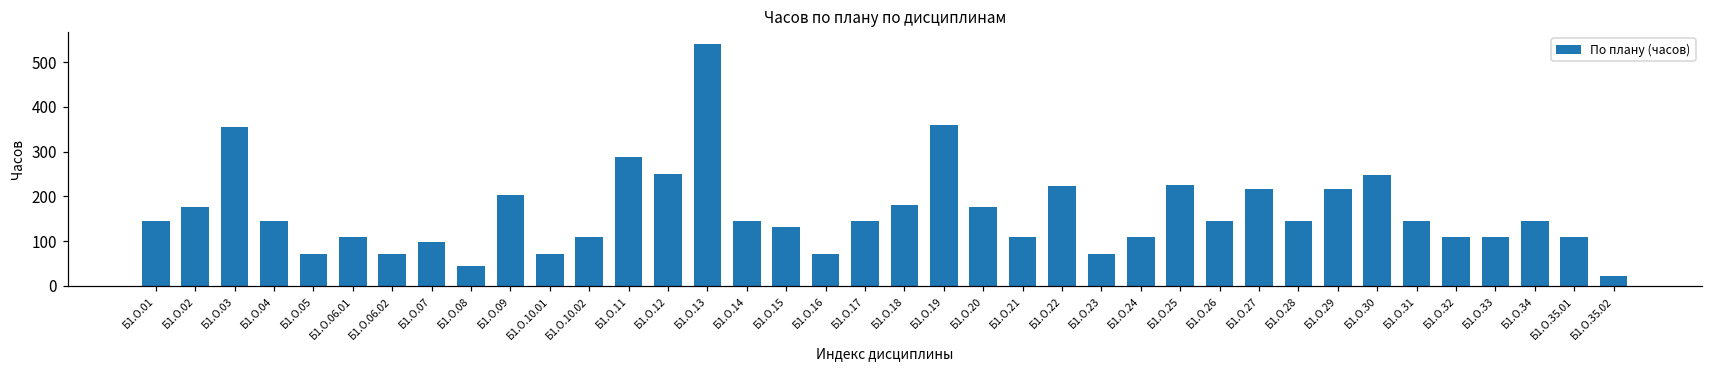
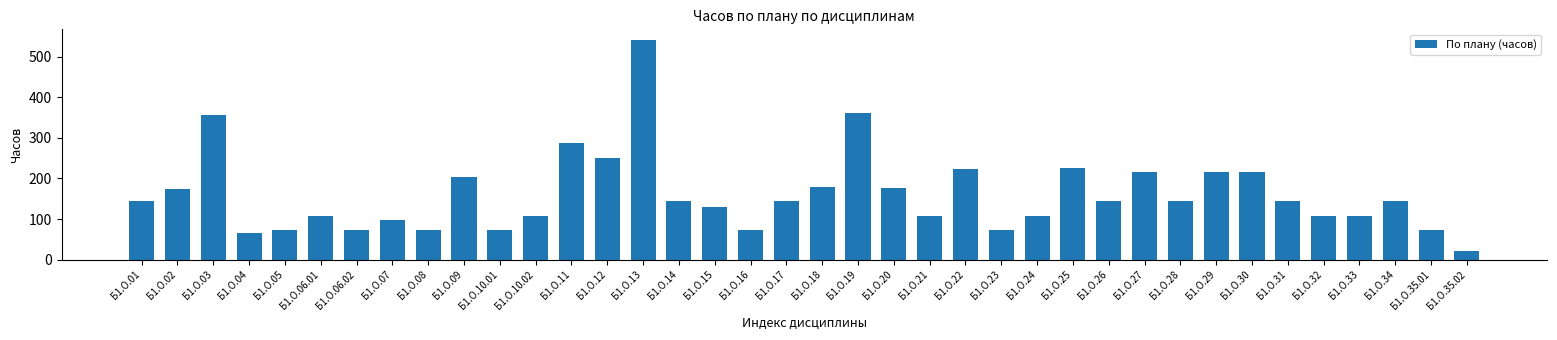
Б1.О.04: 140 -> 70
Б1.О.08: 40 -> 70
Б1.О.30: 250 -> 220
Б1.О.35.01: 110 -> 70
